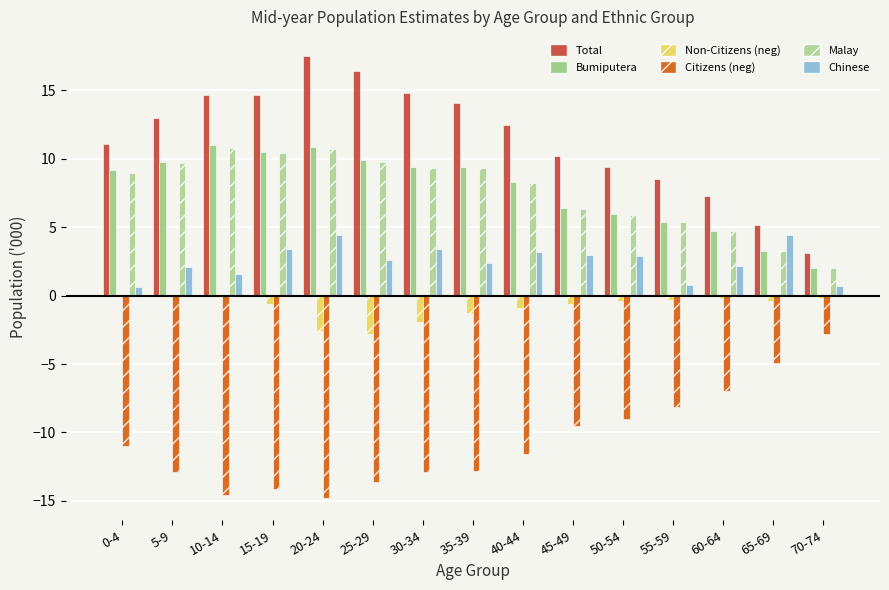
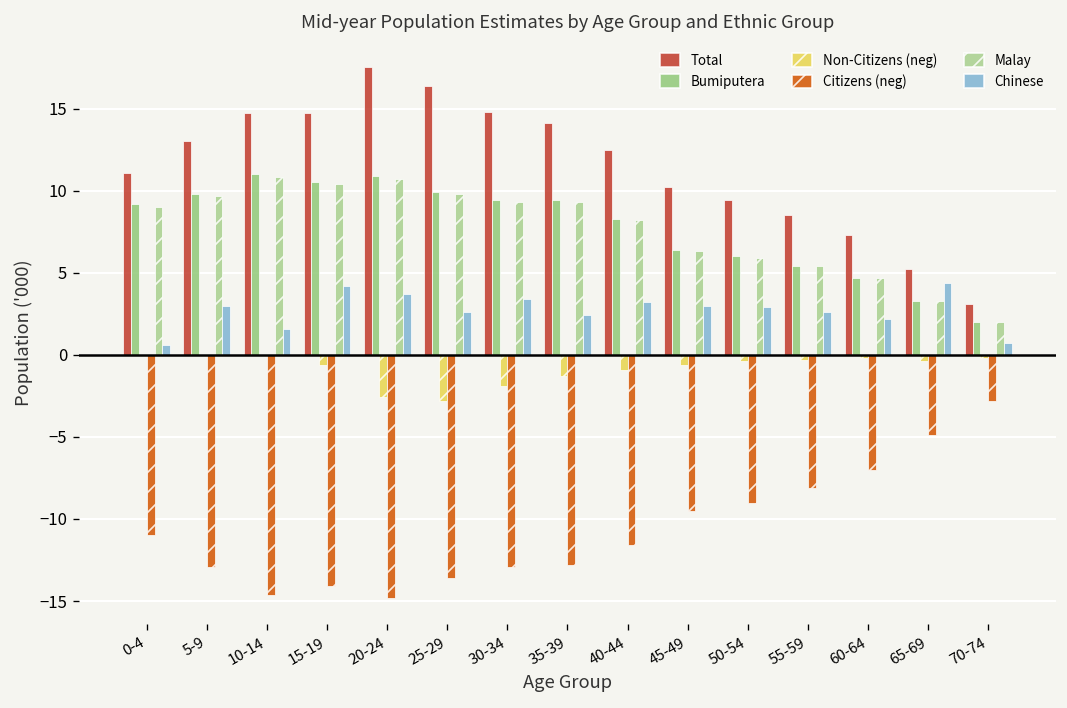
Chinese, 5-9: 2.1 -> 3.0
Chinese, 15-19: 3.4 -> 4.2
Chinese, 20-24: 4.4 -> 3.7
Chinese, 55-59: 0.8 -> 2.6
